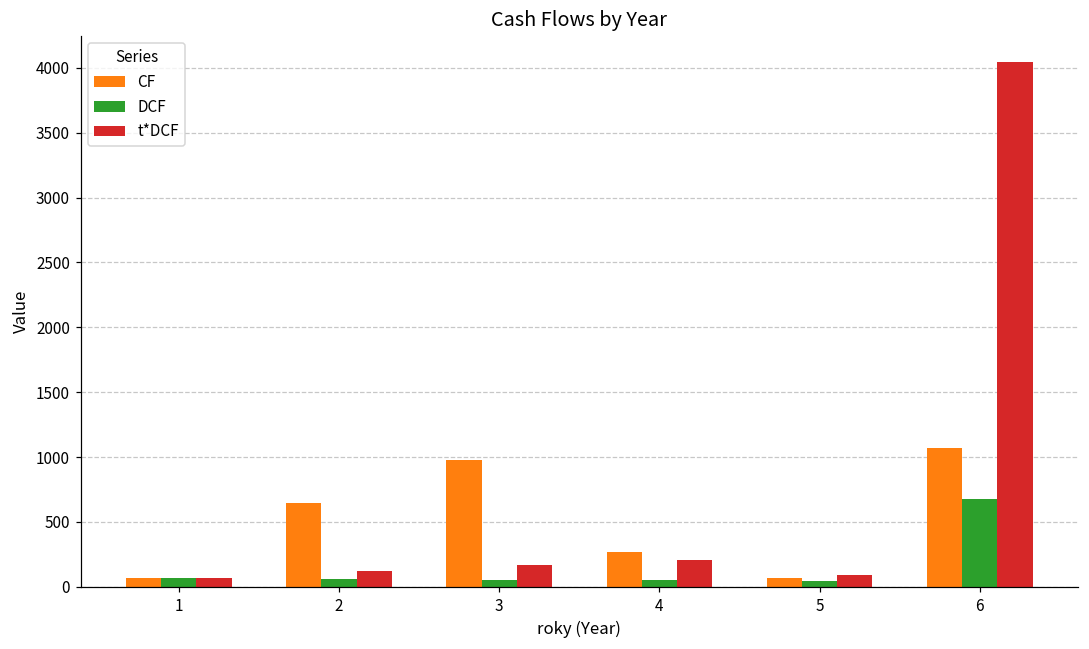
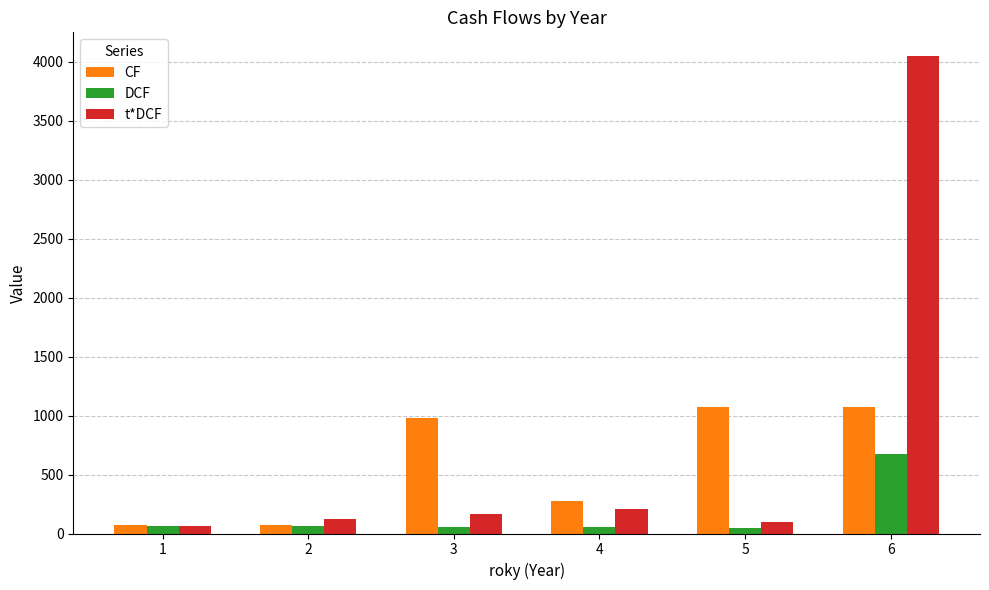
CF, 2: 650 -> 70
CF, 5: 70 -> 1070
